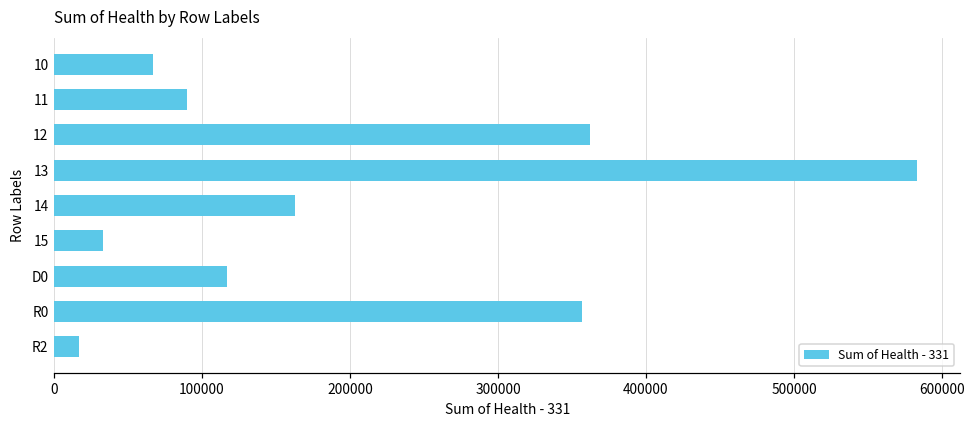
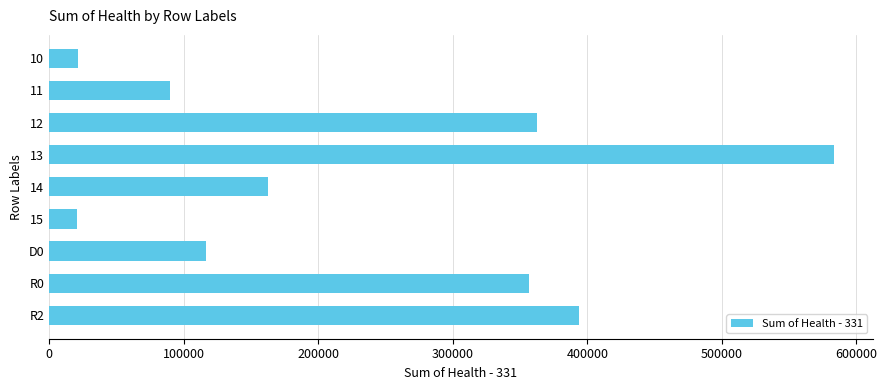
10: 67000 -> 22000
15: 33000 -> 21000
R2: 17000 -> 394000
